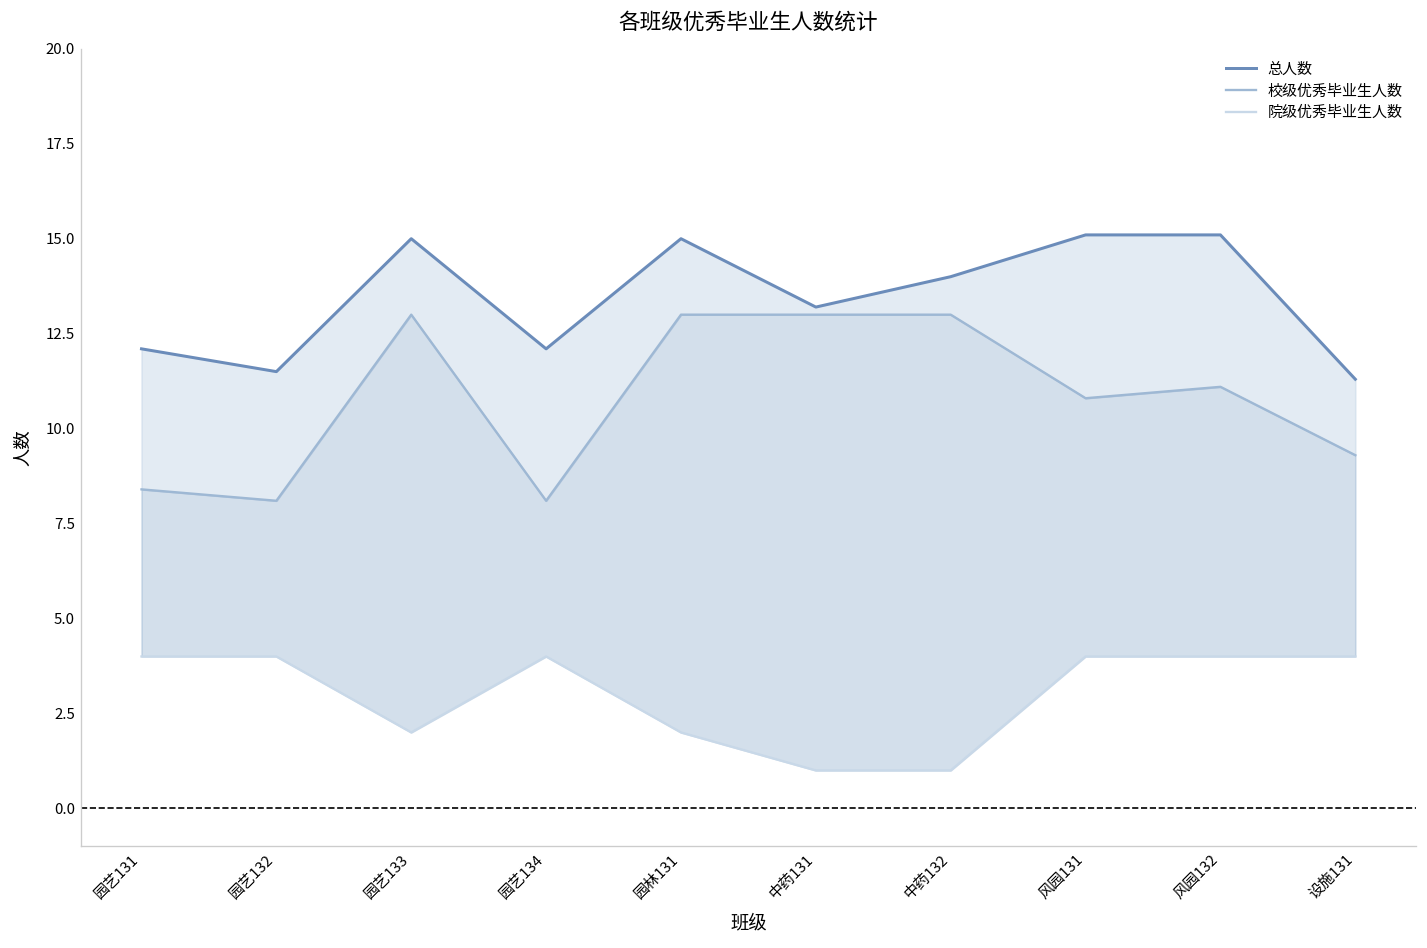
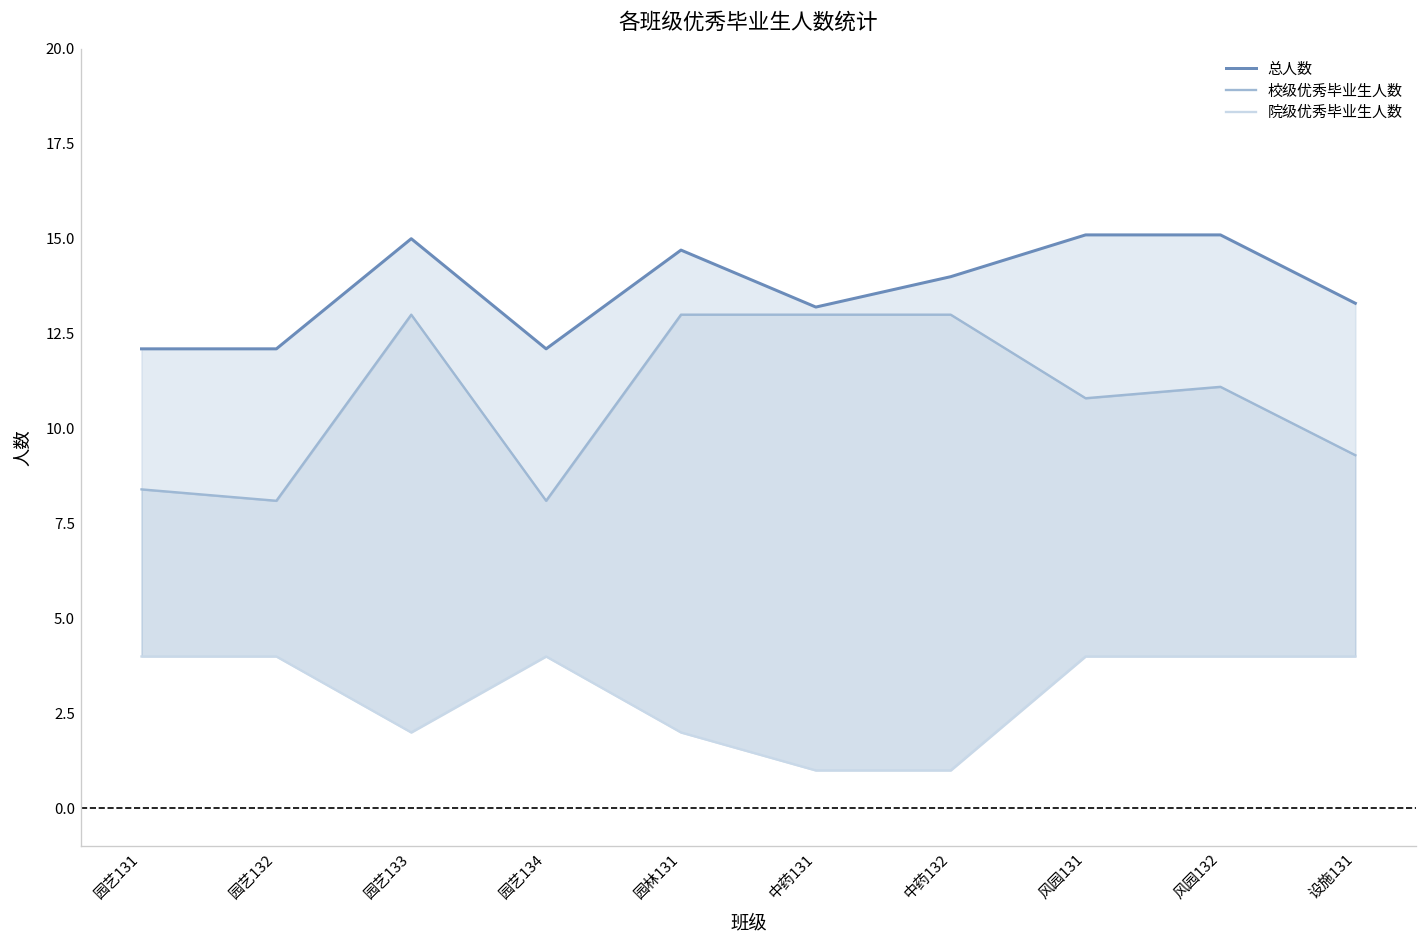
总人数, 园艺132: 11.5 -> 12.1
总人数, 园林131: 15.0 -> 14.7
总人数, 设施131: 11.3 -> 13.3
